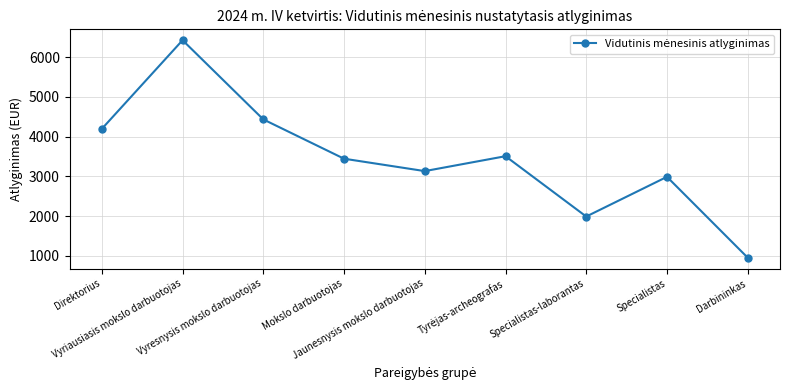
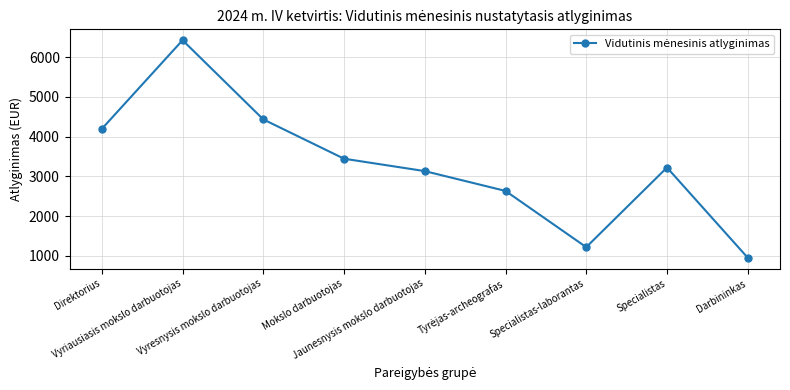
Tyrėjas-archeografas: 3500 -> 2600
Specialistas-laborantas: 2000 -> 1200
Specialistas: 3000 -> 3200
